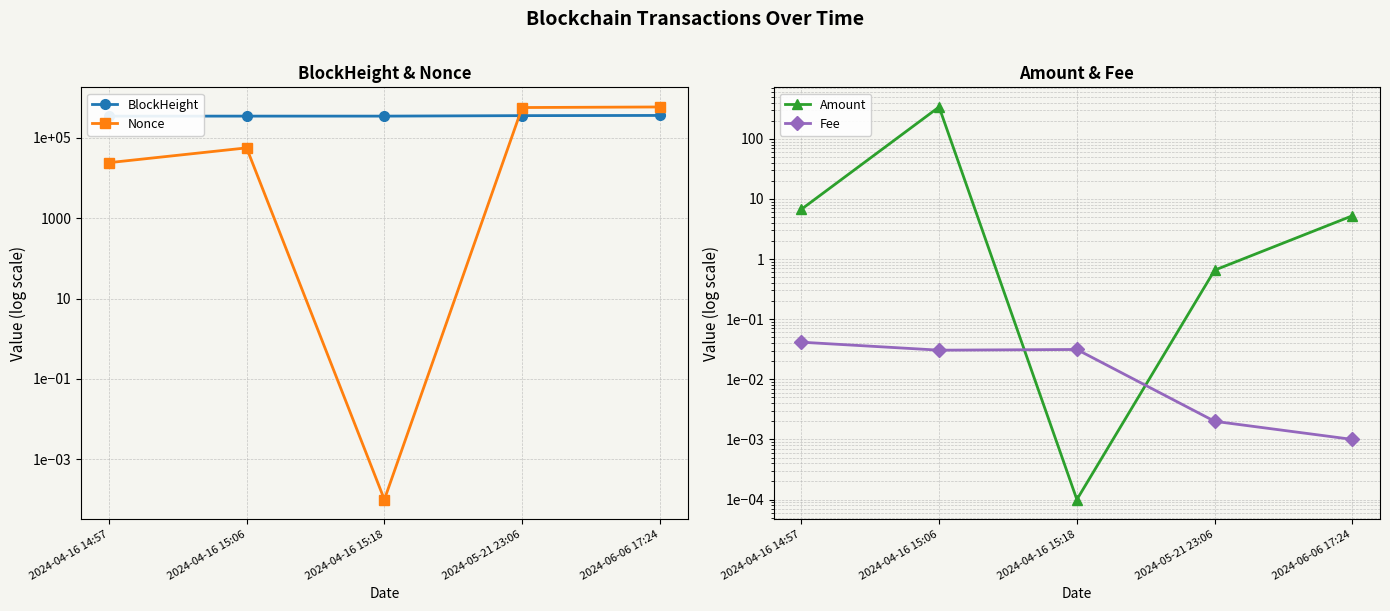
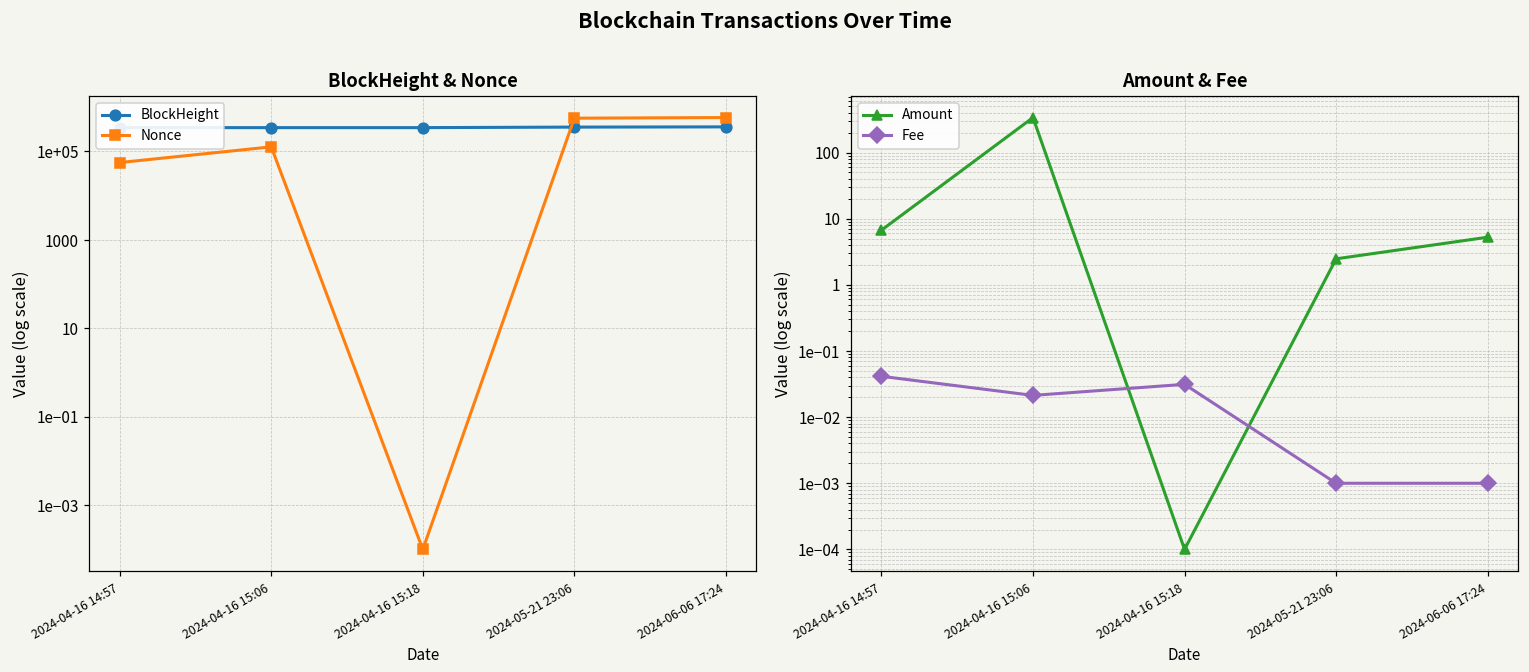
BlockHeight & Nonce, Nonce, 2024-04-16 14:57: 20000 -> 60000
BlockHeight & Nonce, Nonce, 2024-04-16 15:06: 60000 -> 130000
Amount & Fee, Fee, 2024-04-16 15:06: 0.03 -> 0.021
Amount & Fee, Amount, 2024-05-21 23:06: 0.7 -> 2.5
Amount & Fee, Fee, 2024-05-21 23:06: 0.002 -> 0.001
